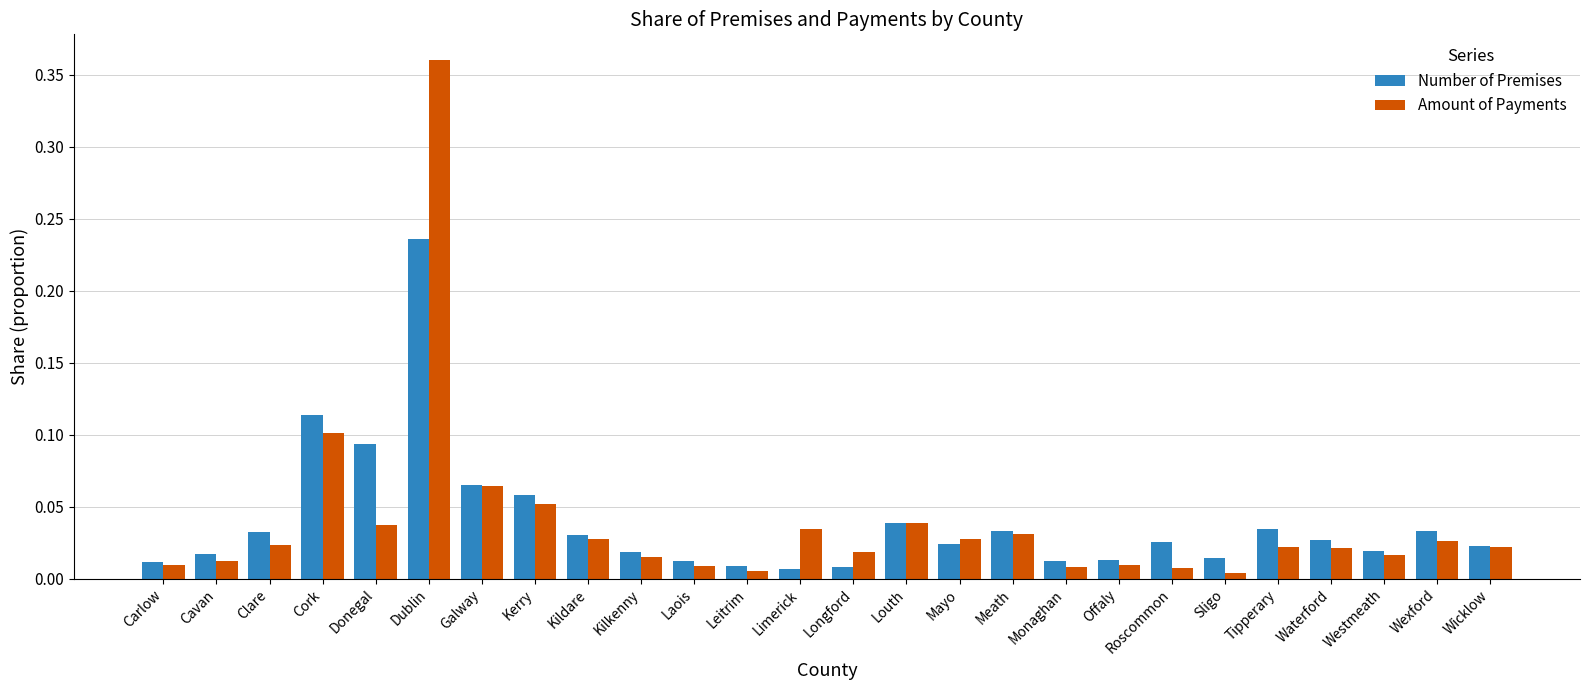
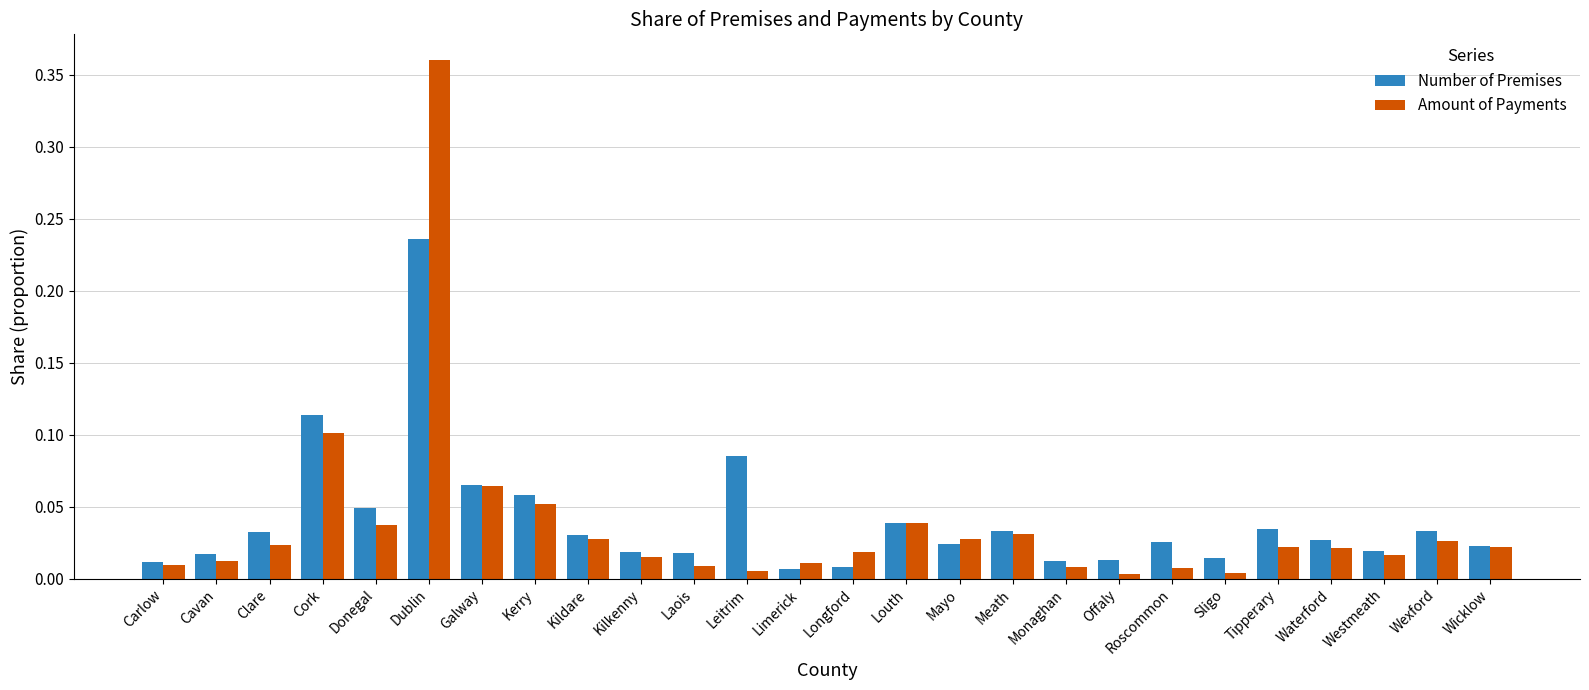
Number of Premises, Donegal: 0.094 -> 0.049
Number of Premises, Laois: 0.012 -> 0.018
Number of Premises, Leitrim: 0.009 -> 0.085
Amount of Payments, Limerick: 0.034 -> 0.011
Amount of Payments, Offaly: 0.009 -> 0.003
